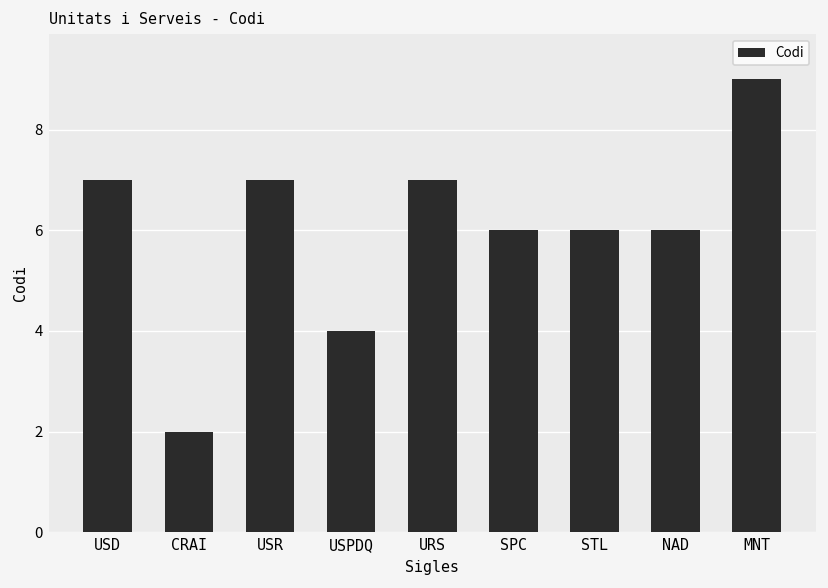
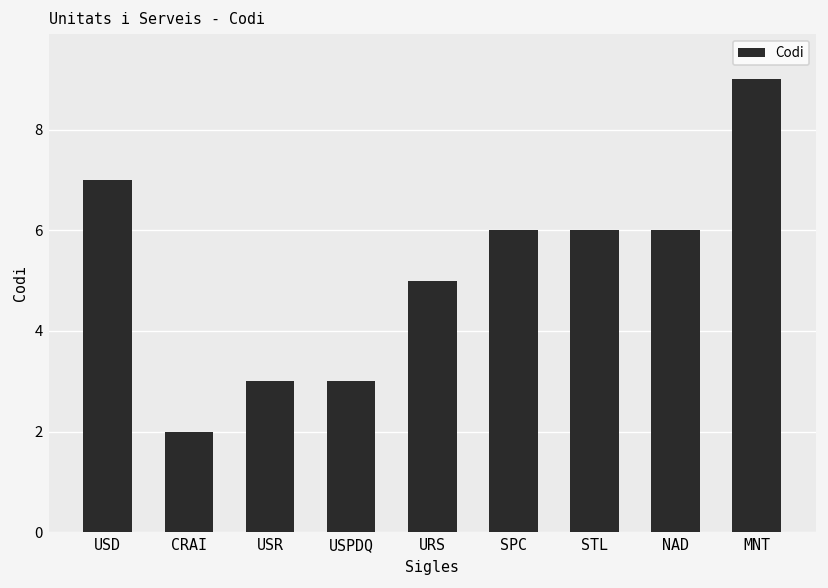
USR: 7 -> 3
USPDQ: 4 -> 3
URS: 7 -> 5
